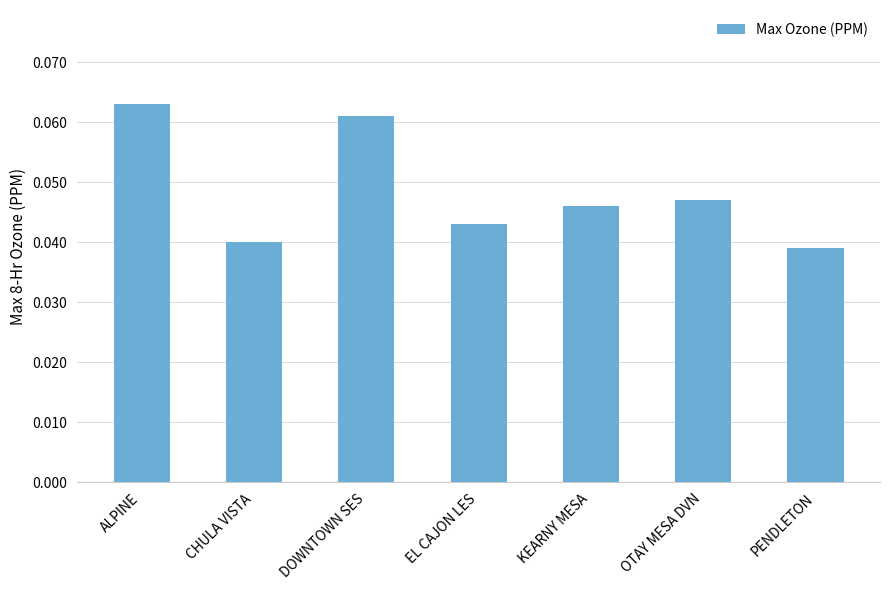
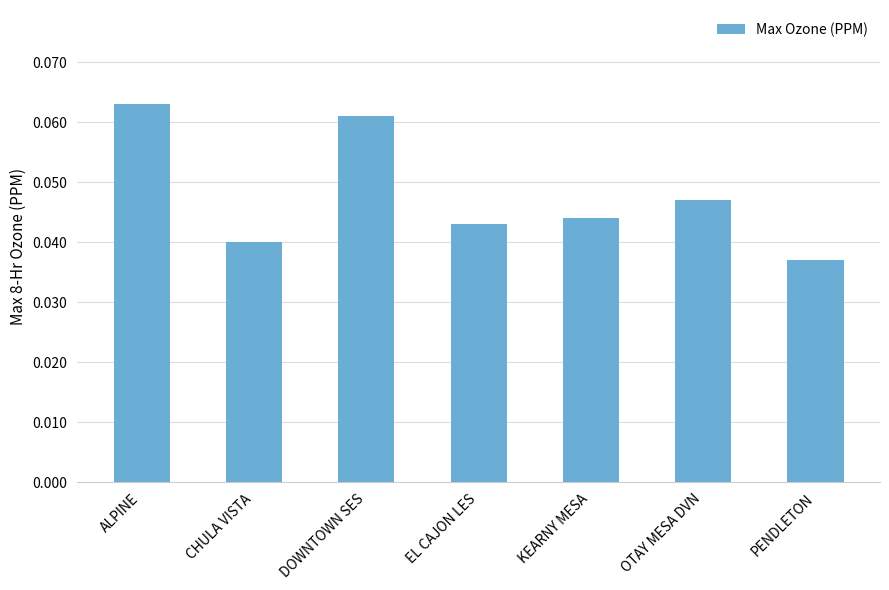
KEARNY MESA: 0.046 -> 0.044
PENDLETON: 0.039 -> 0.037
